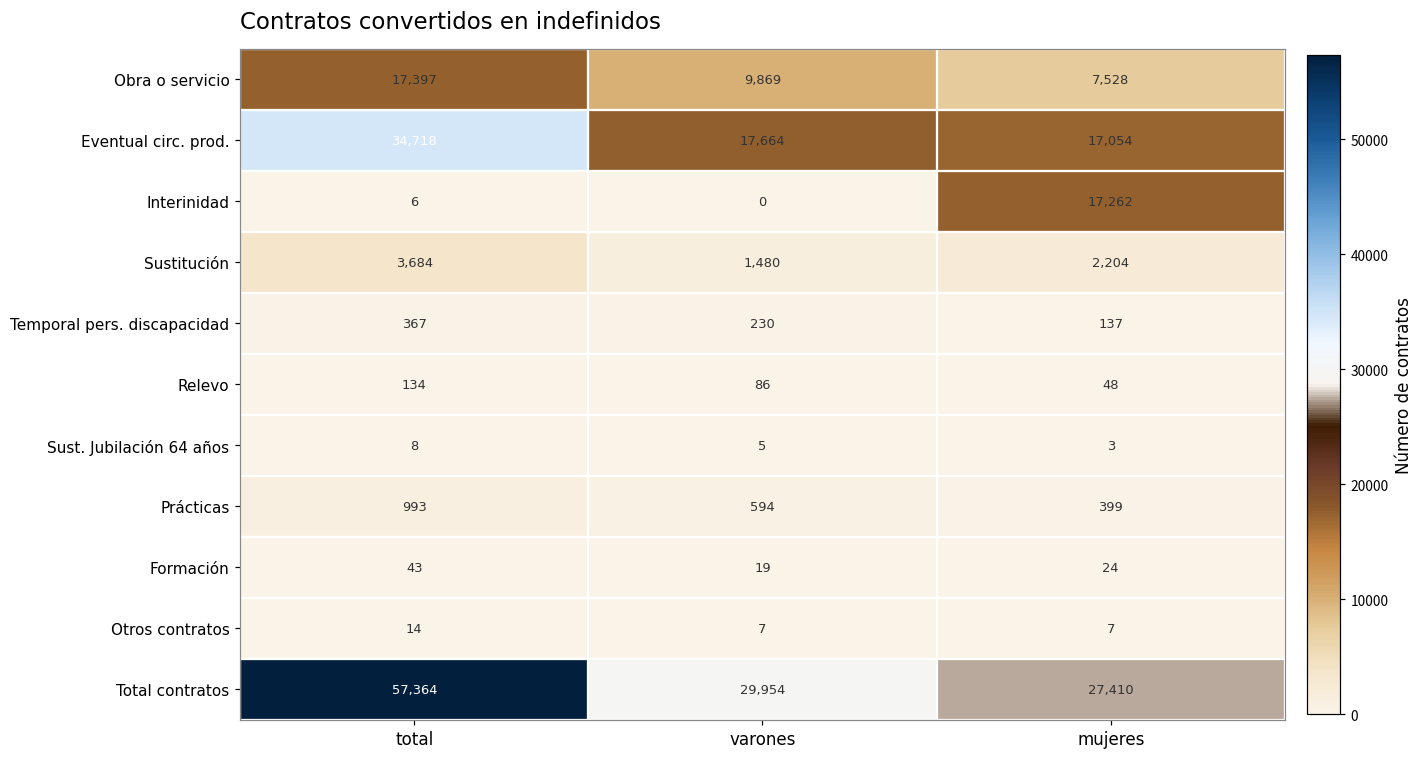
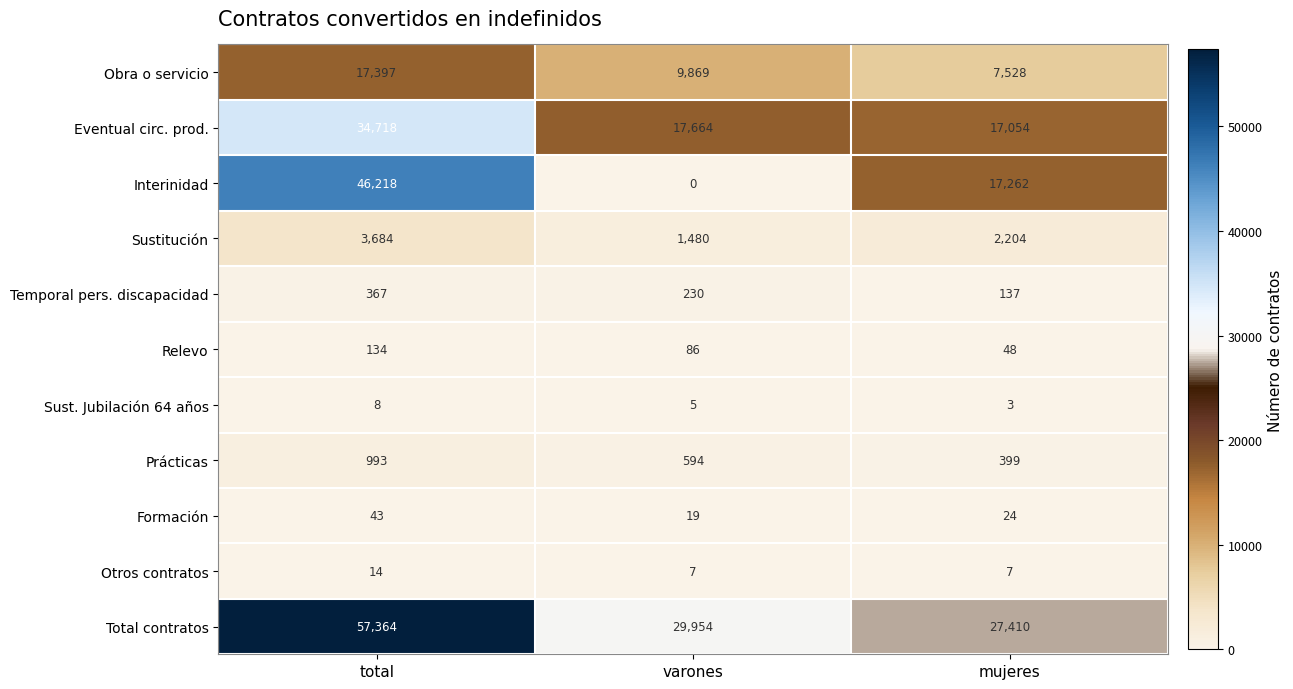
Interinidad, total: 6 -> 46,218
